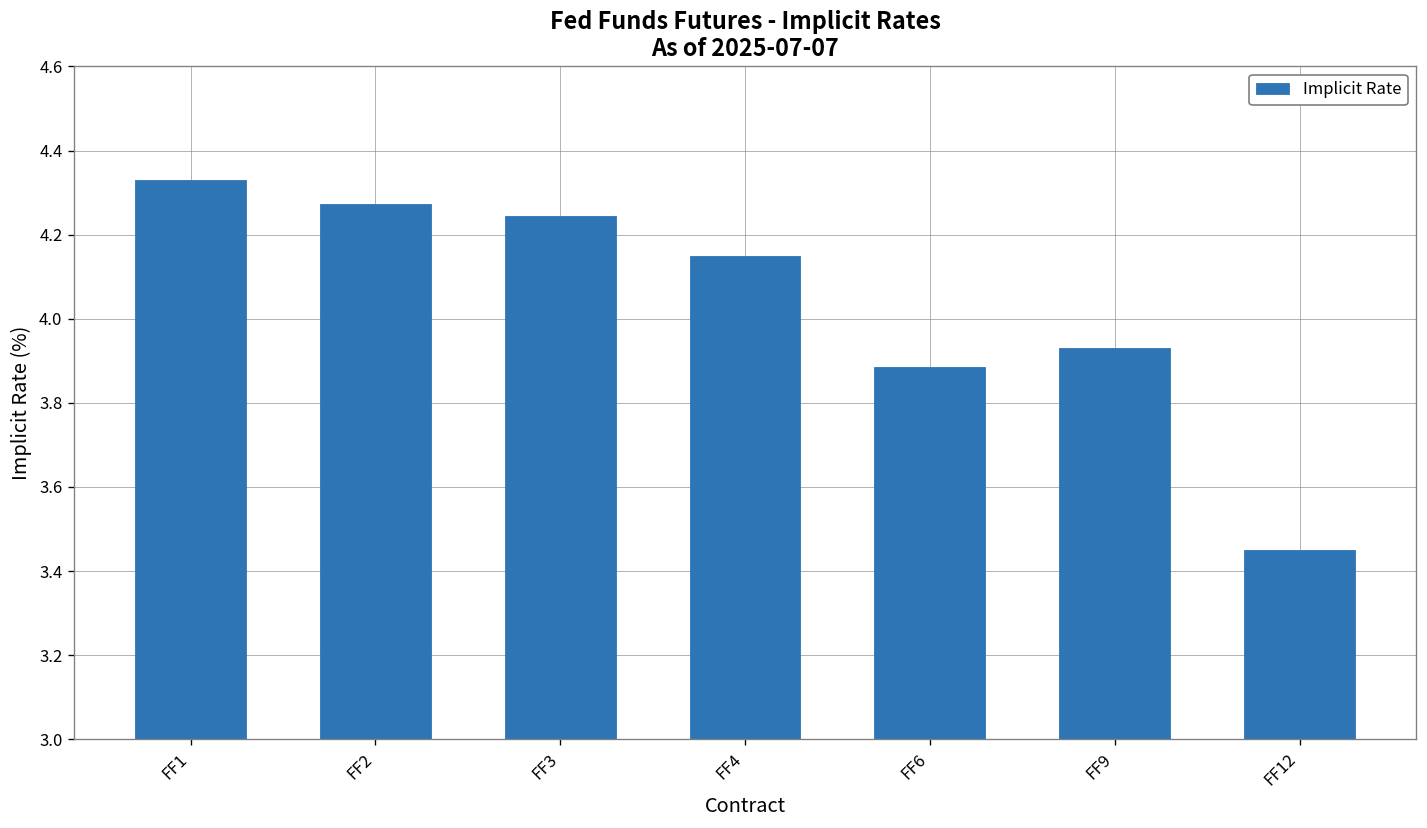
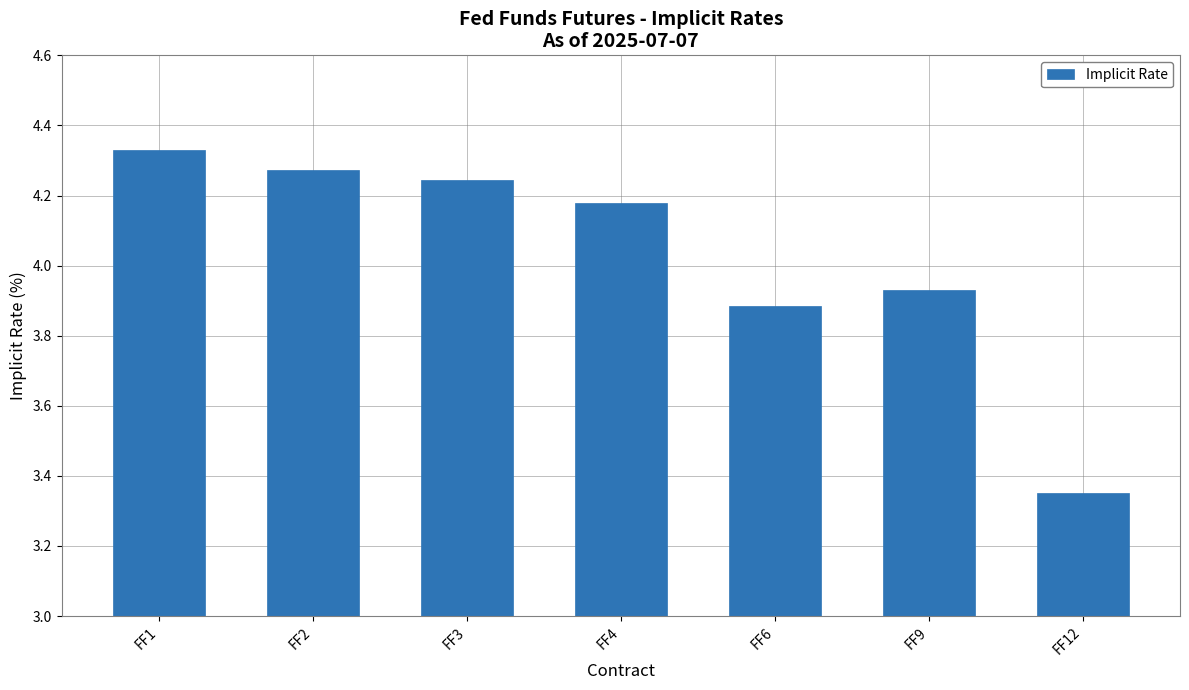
FF4: 4.15 -> 4.18
FF12: 3.45 -> 3.35
